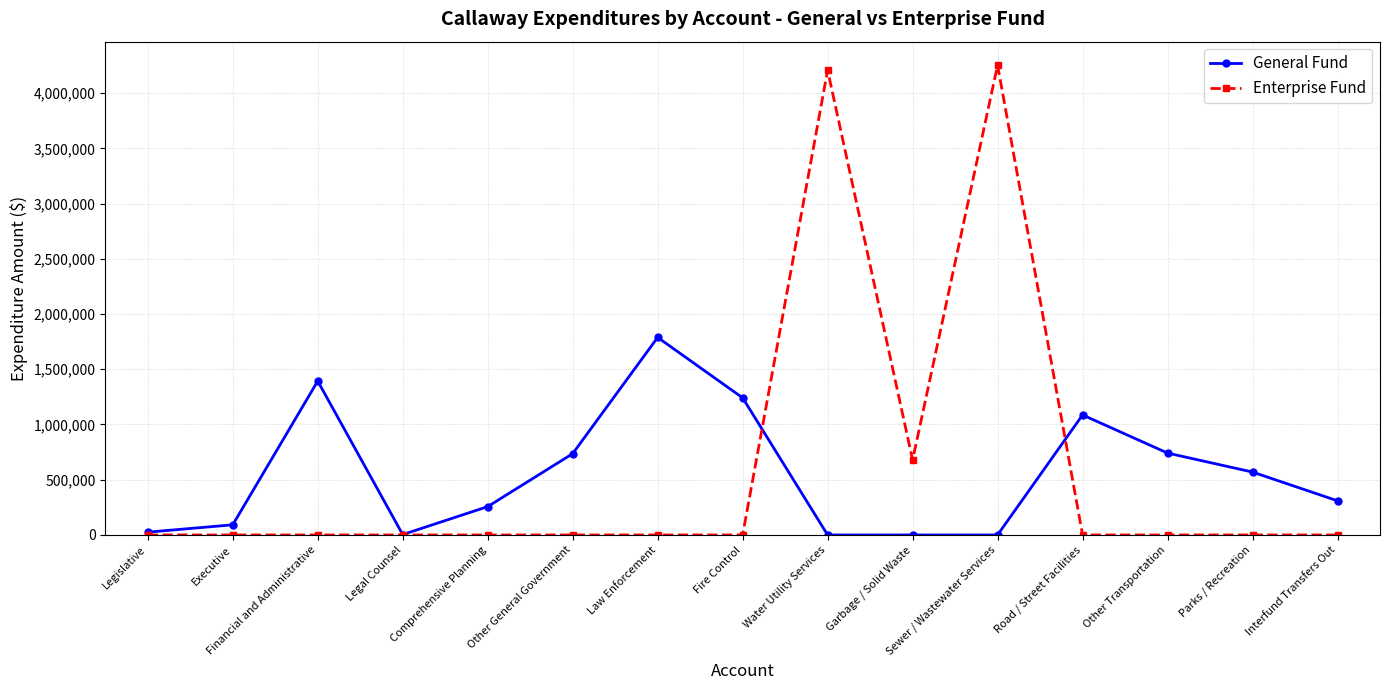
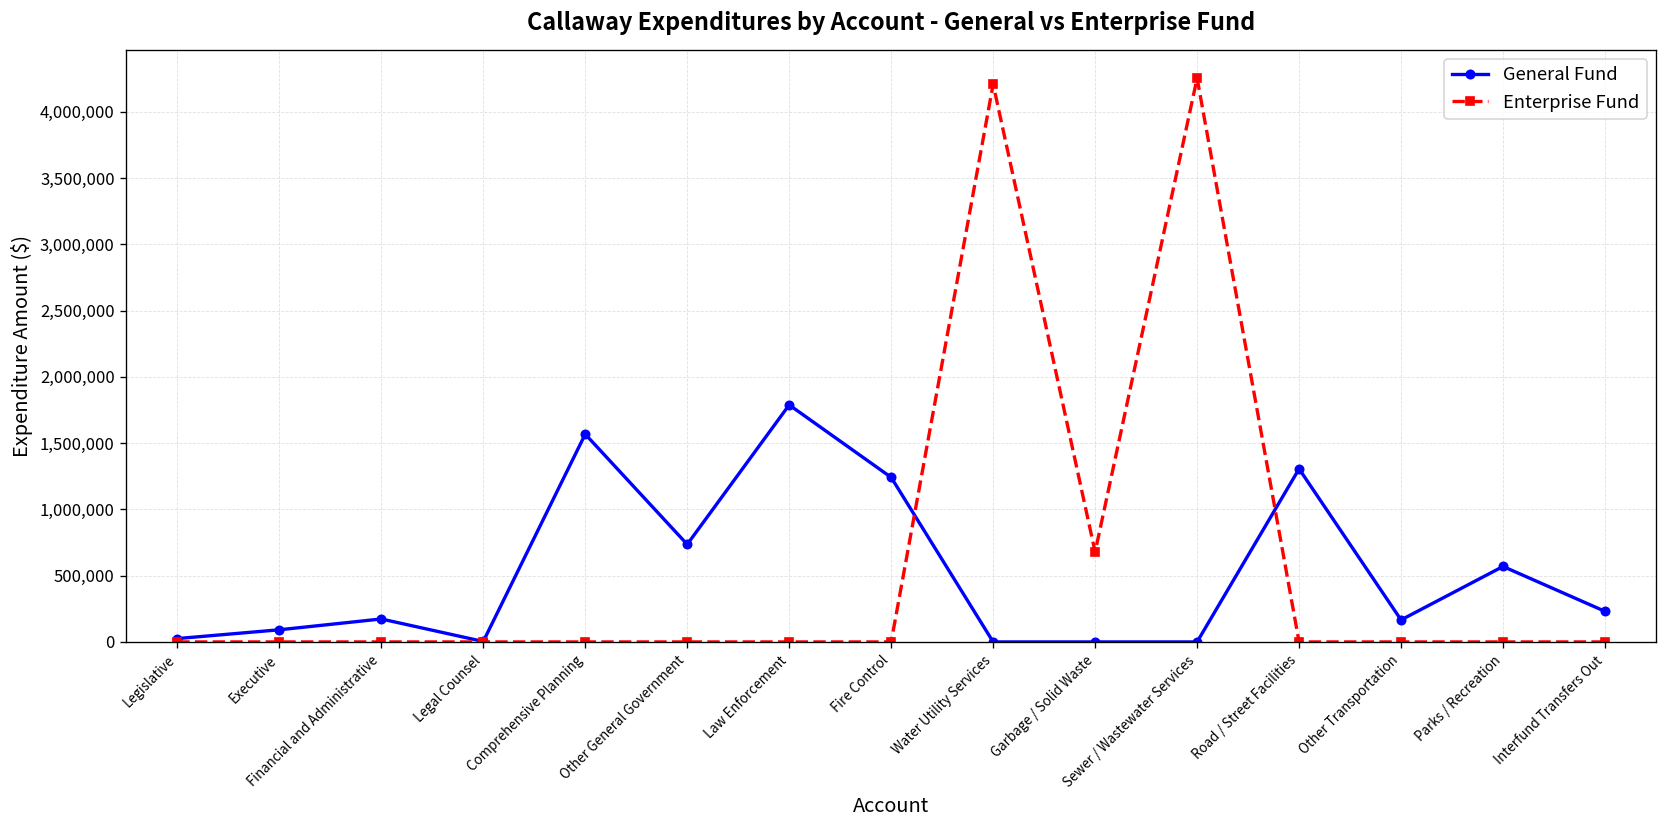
General Fund, Financial and Administrative: 1,390,000 -> 170,000
General Fund, Comprehensive Planning: 260,000 -> 1,570,000
General Fund, Road / Street Facilities: 1,090,000 -> 1,310,000
General Fund, Other Transportation: 740,000 -> 170,000
General Fund, Interfund Transfers Out: 310,000 -> 230,000
